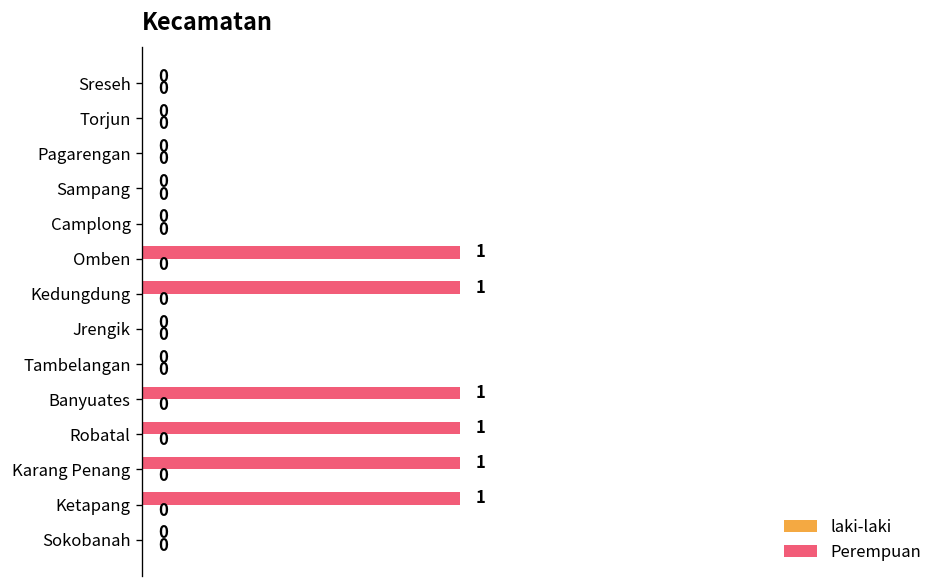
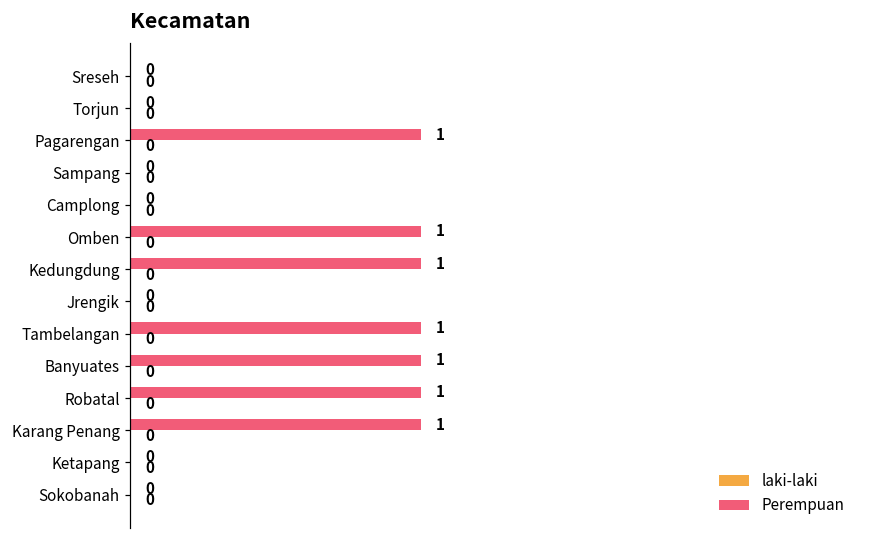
Perempuan, Pagarengan: 0 -> 1
Perempuan, Tambelangan: 0 -> 1
Perempuan, Ketapang: 1 -> 0
